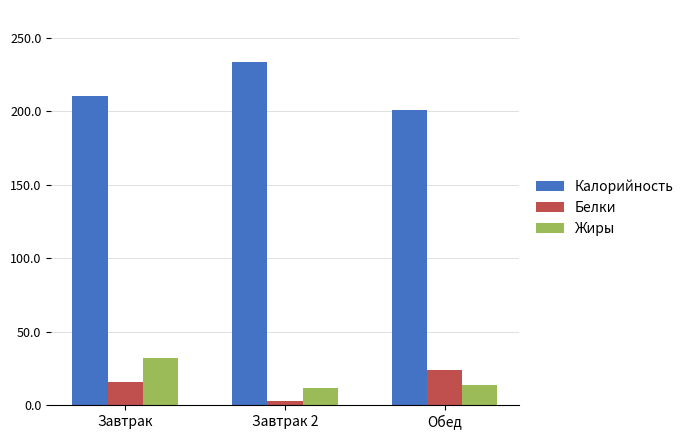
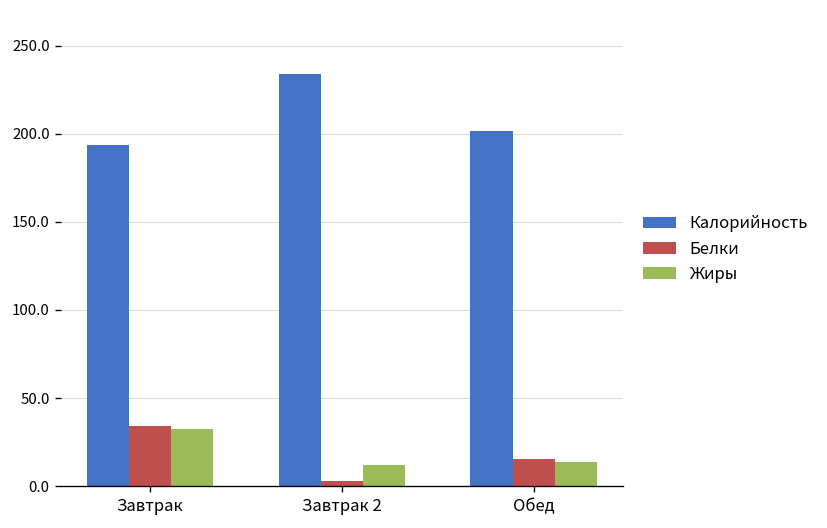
Калорийность, Завтрак: 211 -> 194
Белки, Завтрак: 16 -> 34
Белки, Обед: 24 -> 16
